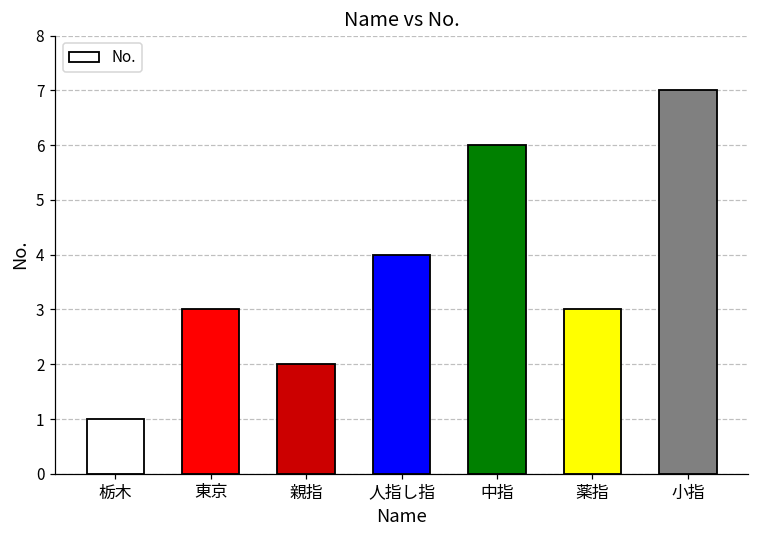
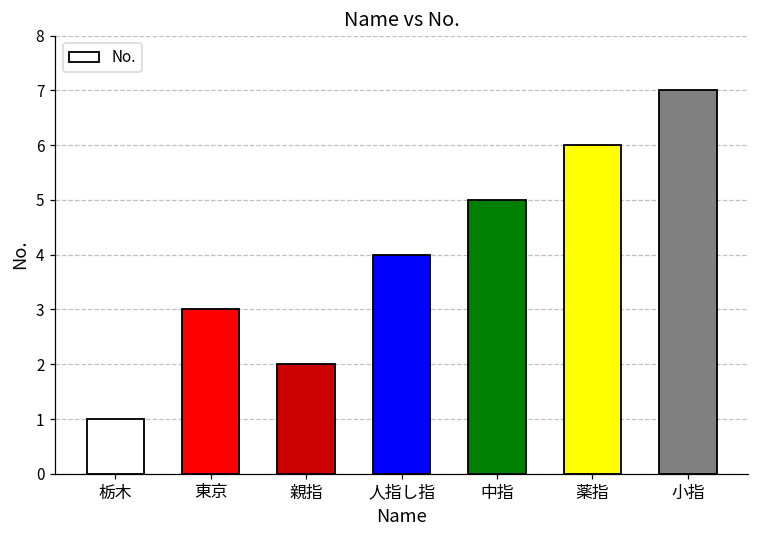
中指: 6 -> 5
薬指: 3 -> 6
